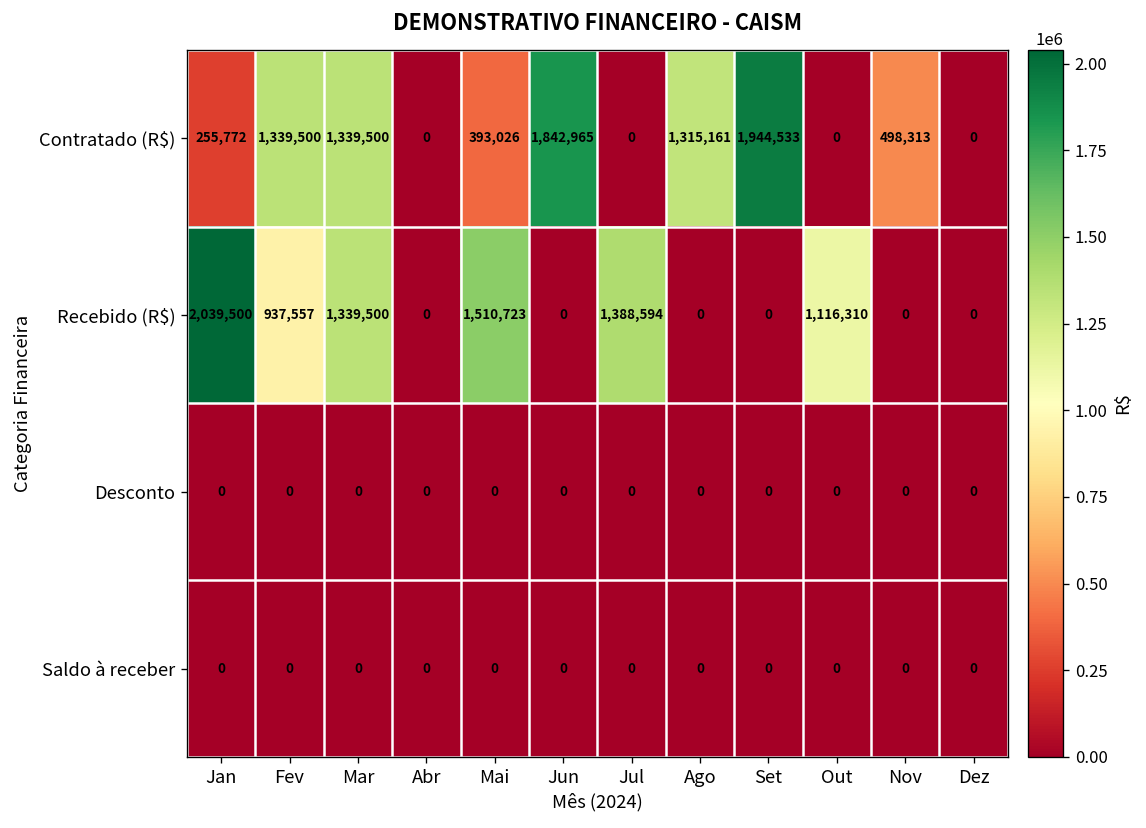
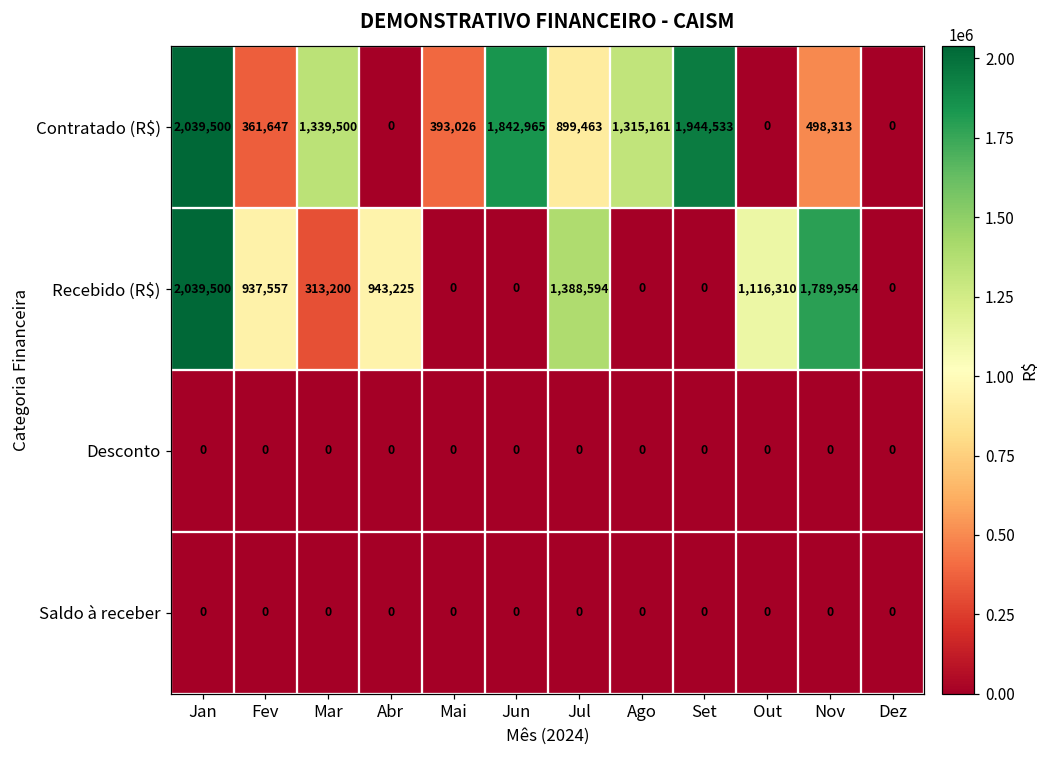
Contratado (R$), Jan: 255,772 -> 2,039,500
Contratado (R$), Fev: 1,339,500 -> 361,647
Contratado (R$), Jul: 0 -> 899,463
Recebido (R$), Mar: 1,339,500 -> 313,200
Recebido (R$), Abr: 0 -> 943,225
Recebido (R$), Mai: 1,510,723 -> 0
Recebido (R$), Nov: 0 -> 1,789,954
